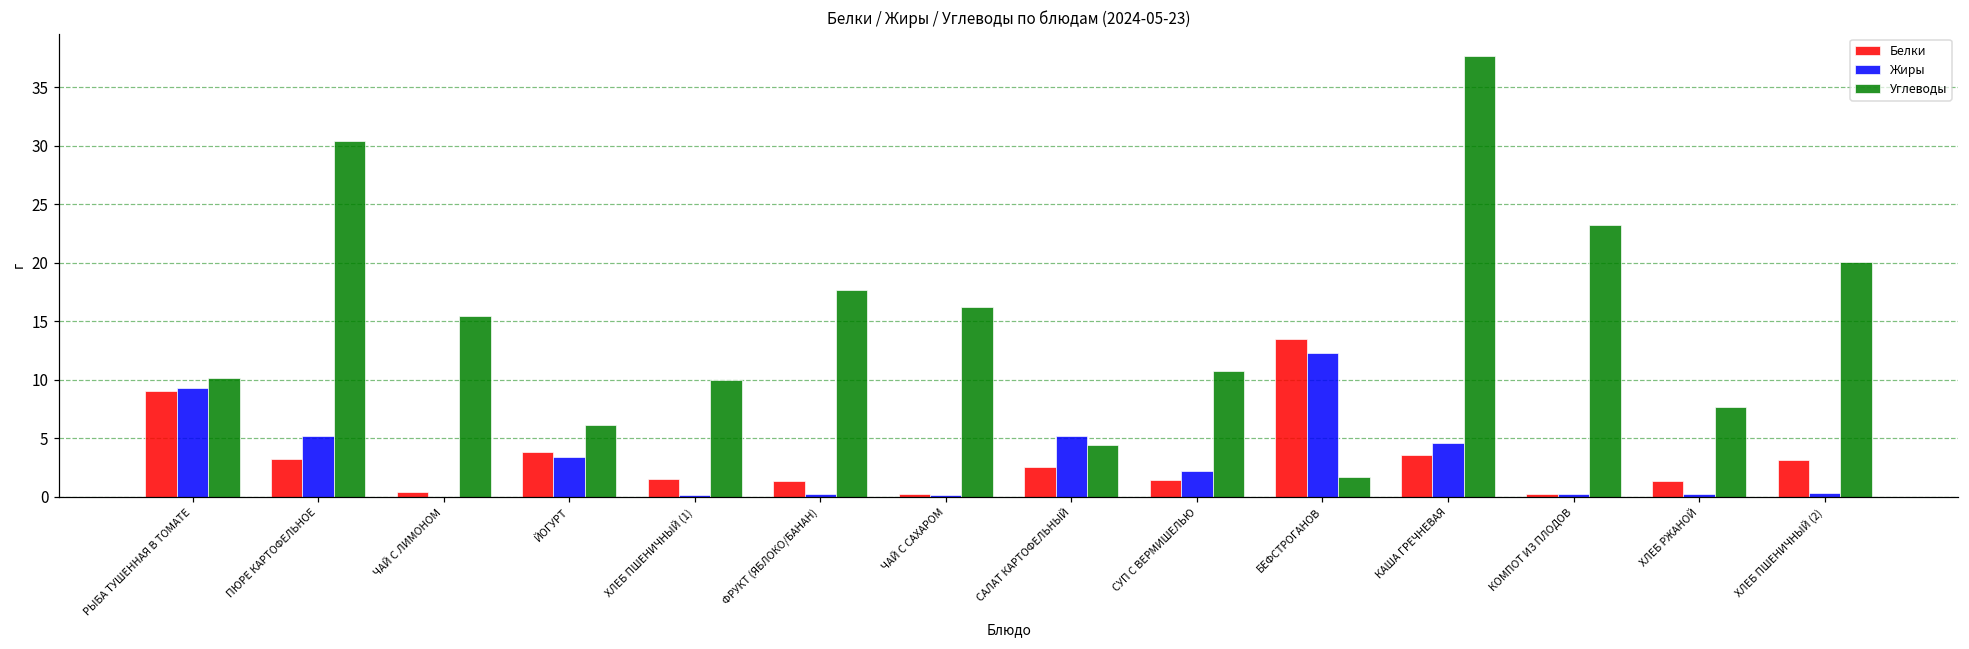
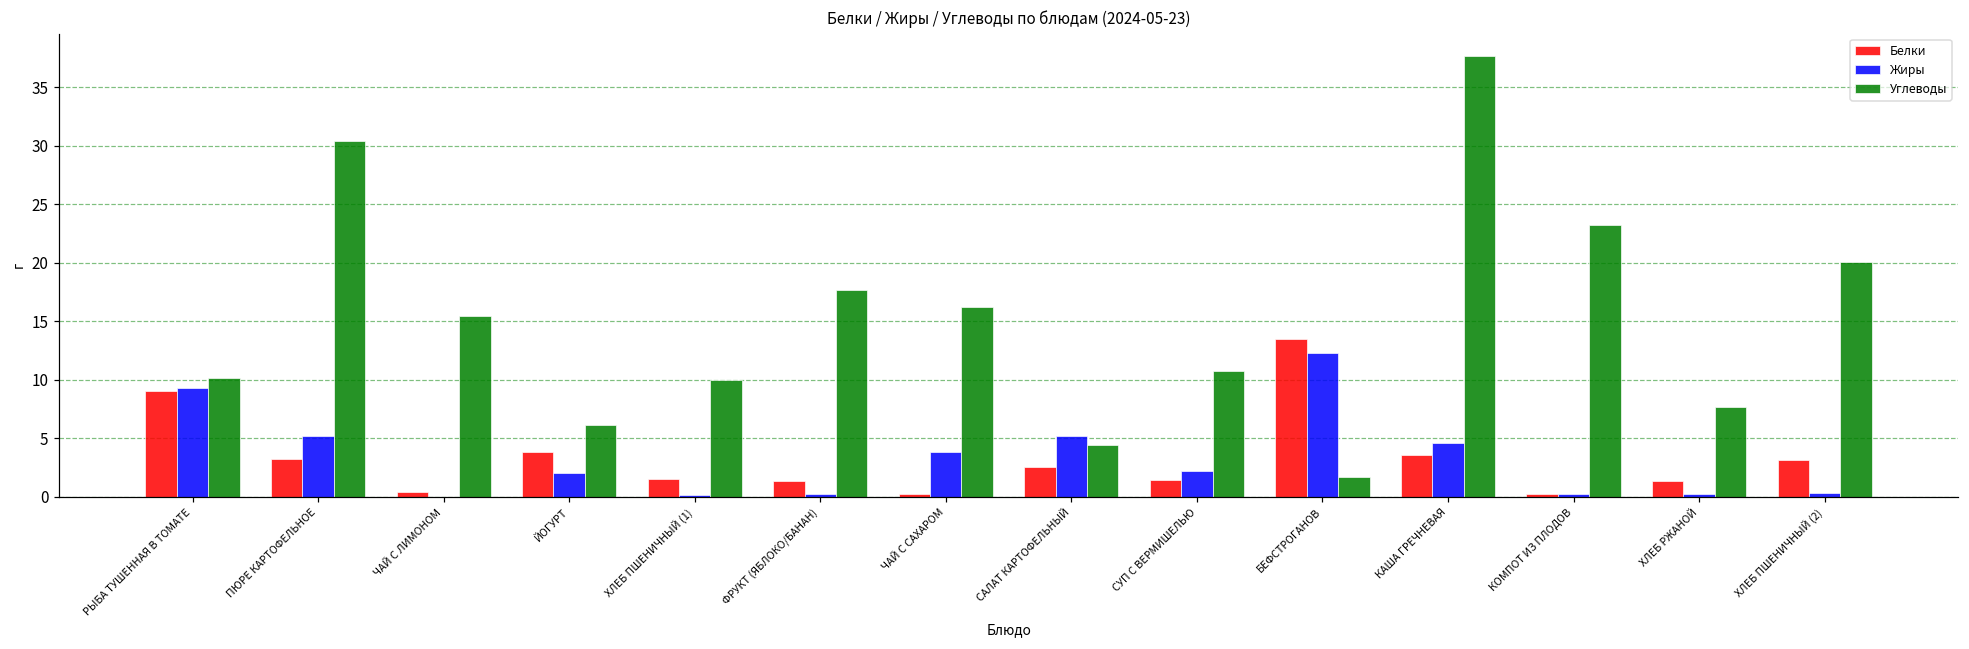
Жиры, ЙОГУРТ: 3.4 -> 2.0
Жиры, ЧАЙ С САХАРОМ: 0.1 -> 3.8
